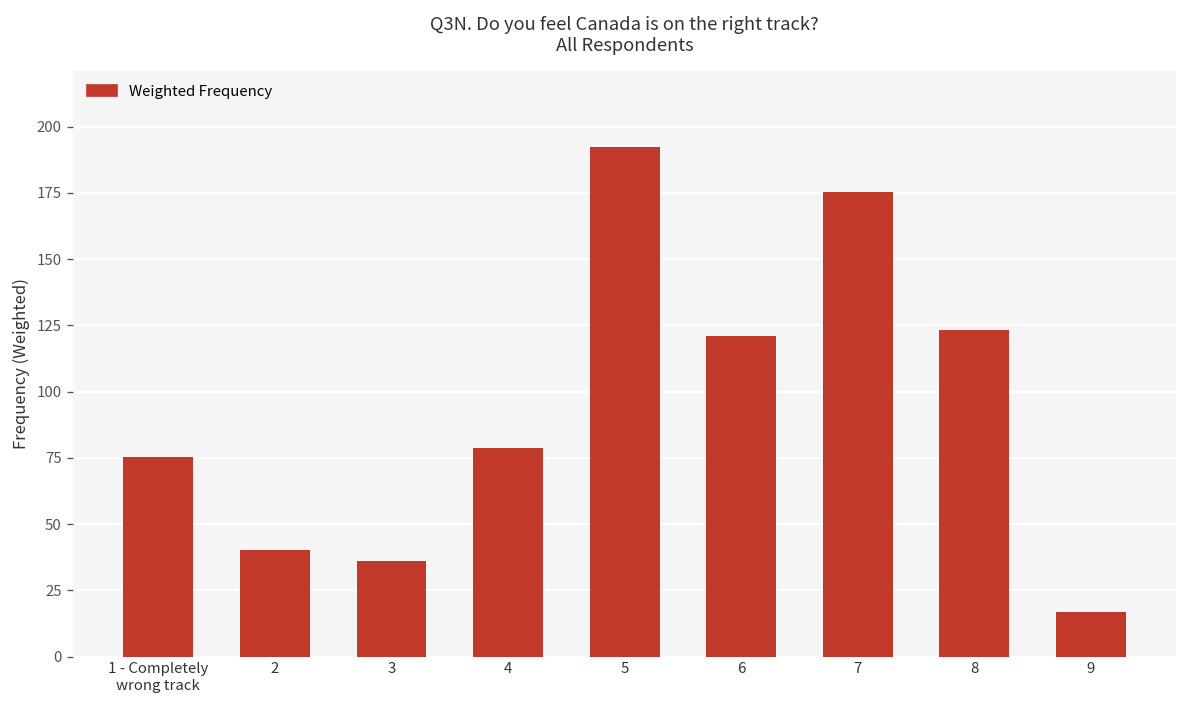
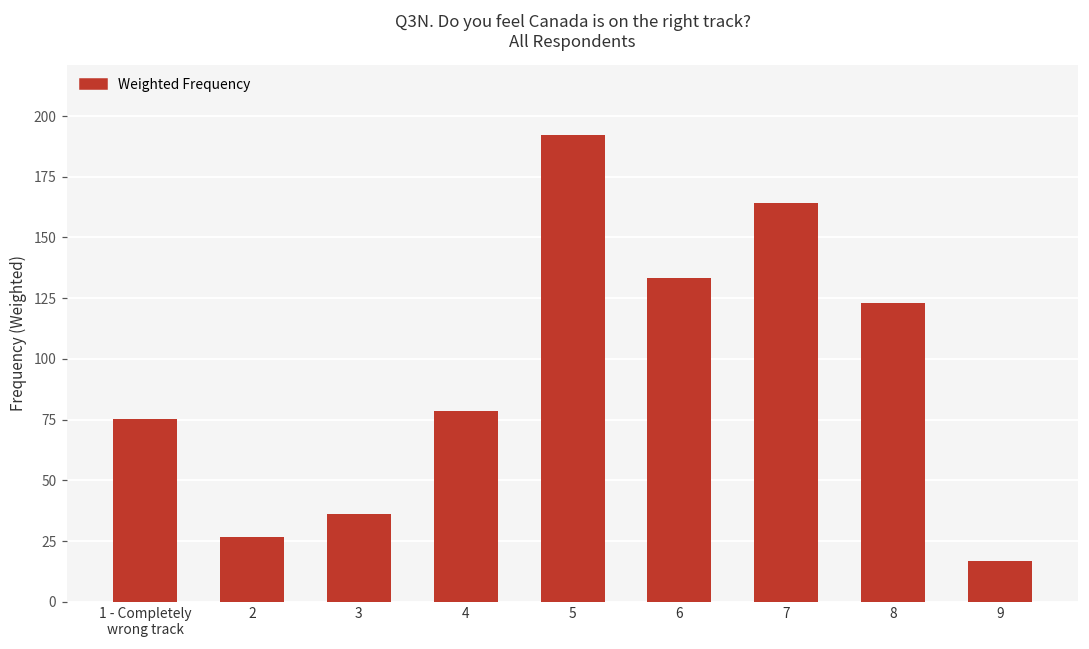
2: 40 -> 27
6: 121 -> 133
7: 175 -> 164
